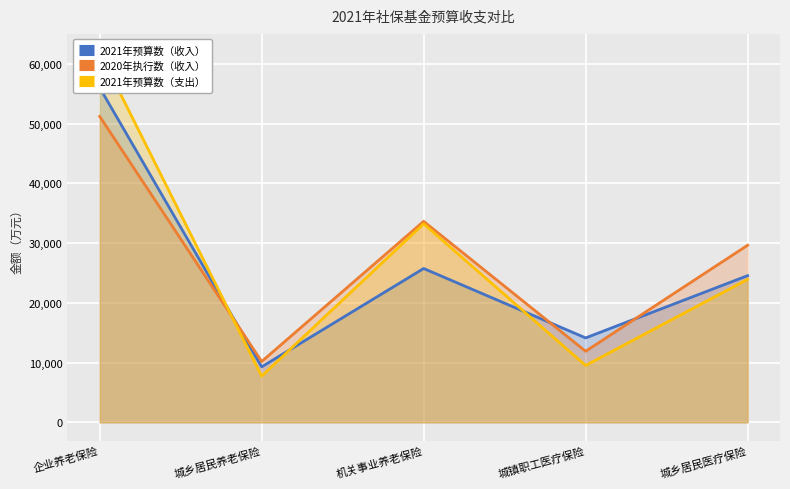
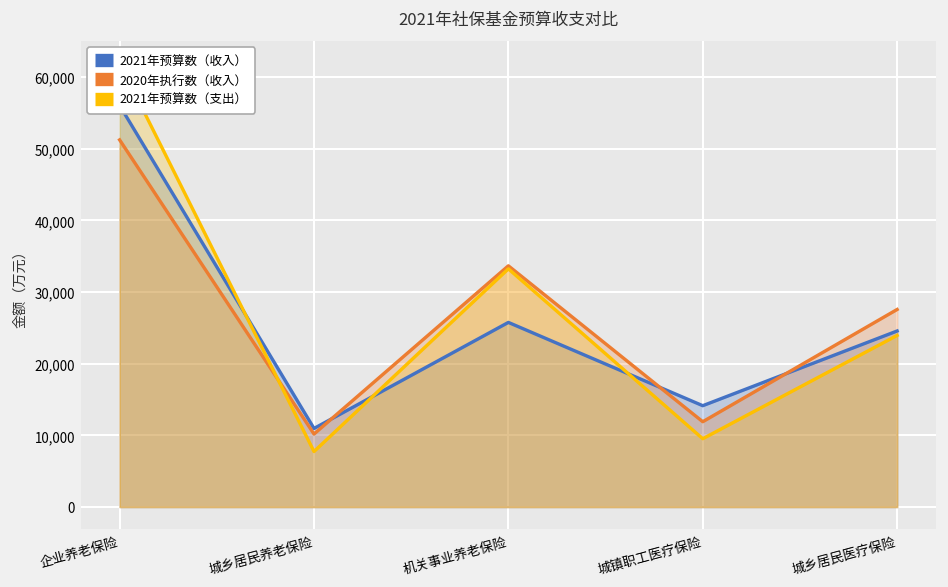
2021年预算数（收入）, 城乡居民养老保险: 9,000 -> 11,000
2020年执行数（收入）, 城乡居民医疗保险: 30,000 -> 28,000
